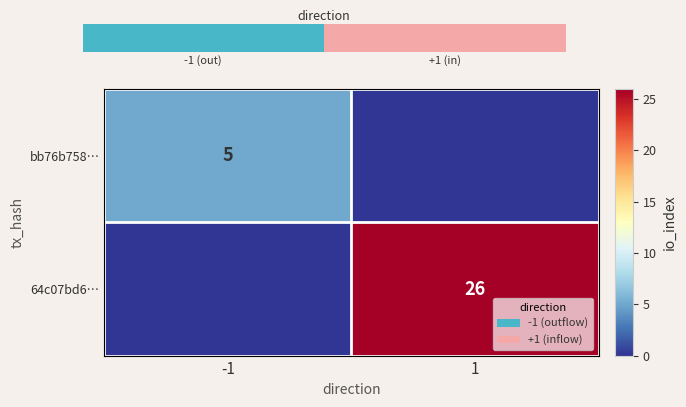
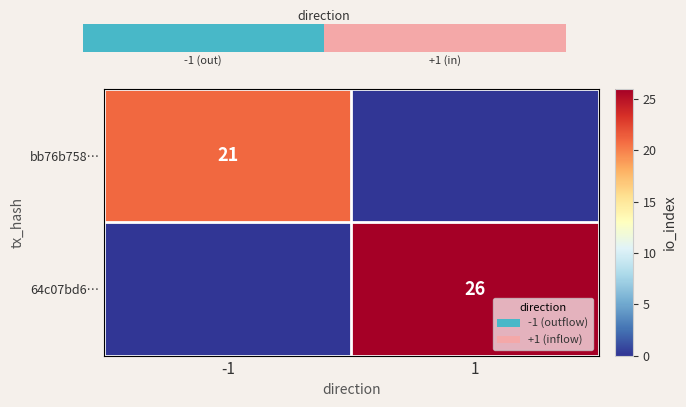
tx_hash vs direction (io_index), bb76b758…, -1: 5 -> 21
